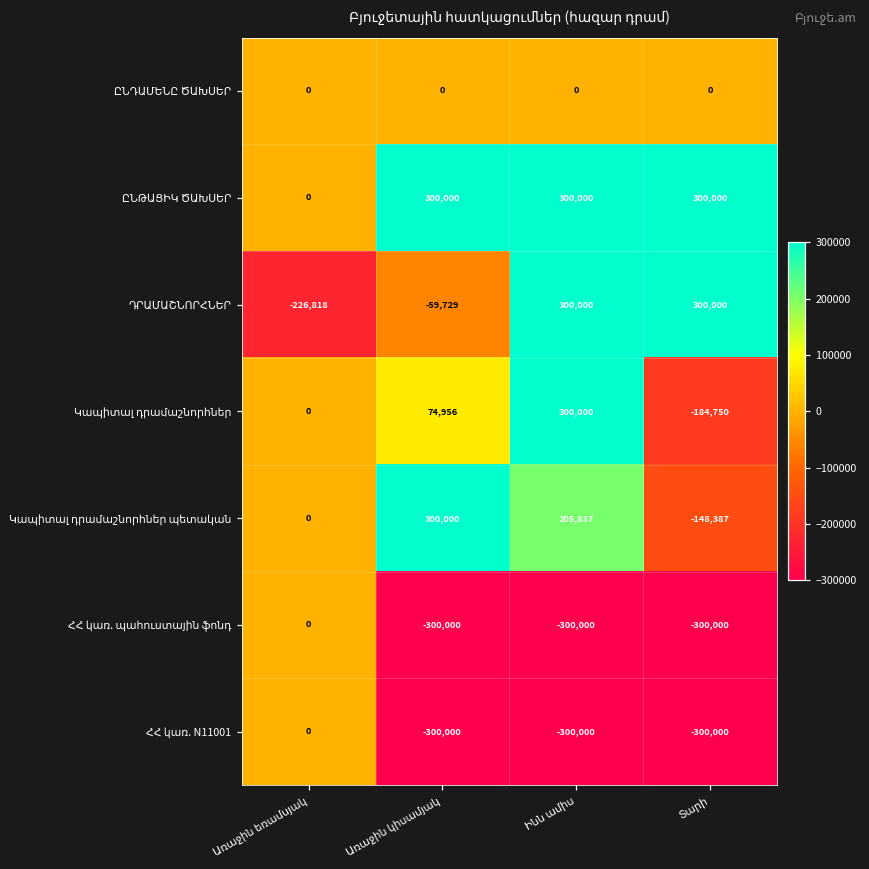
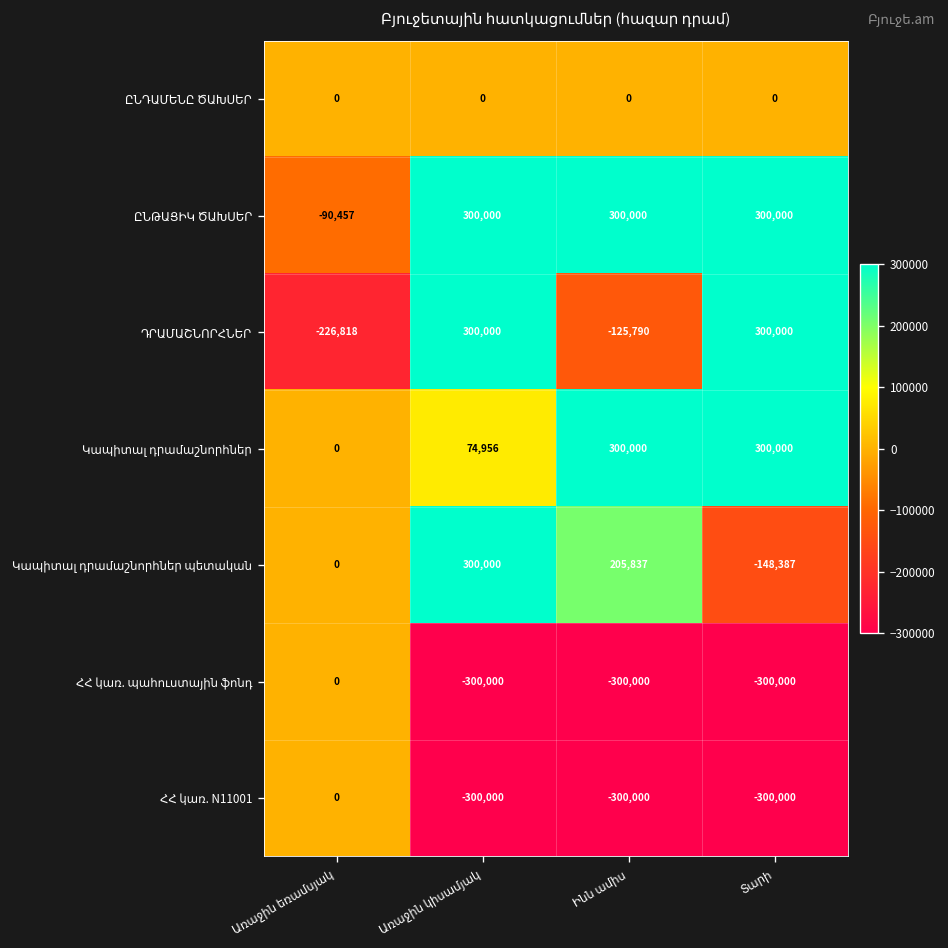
ԸՆԹԱՑԻԿ ԾԱԽՍԵՐ, Առաջին եռամսյակ: 0 -> -90,457
ԴՐԱՄԱՇՆՈՐՀՆԵՐ, Առաջին կիսամյակ: -59,729 -> 300,000
ԴՐԱՄԱՇՆՈՐՀՆԵՐ, Ինն ամիս: 300,000 -> -125,790
Կապիտալ դրամաշնորհներ, Տարի: -184,750 -> 300,000
